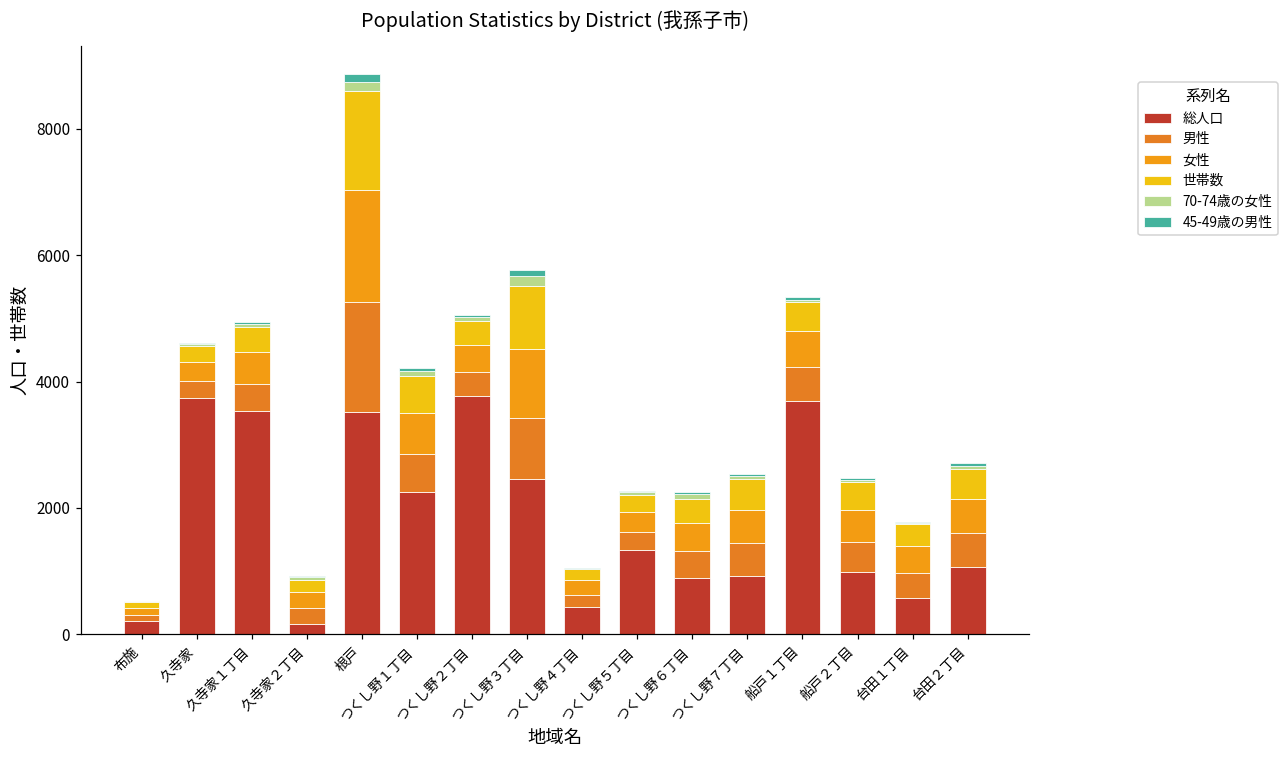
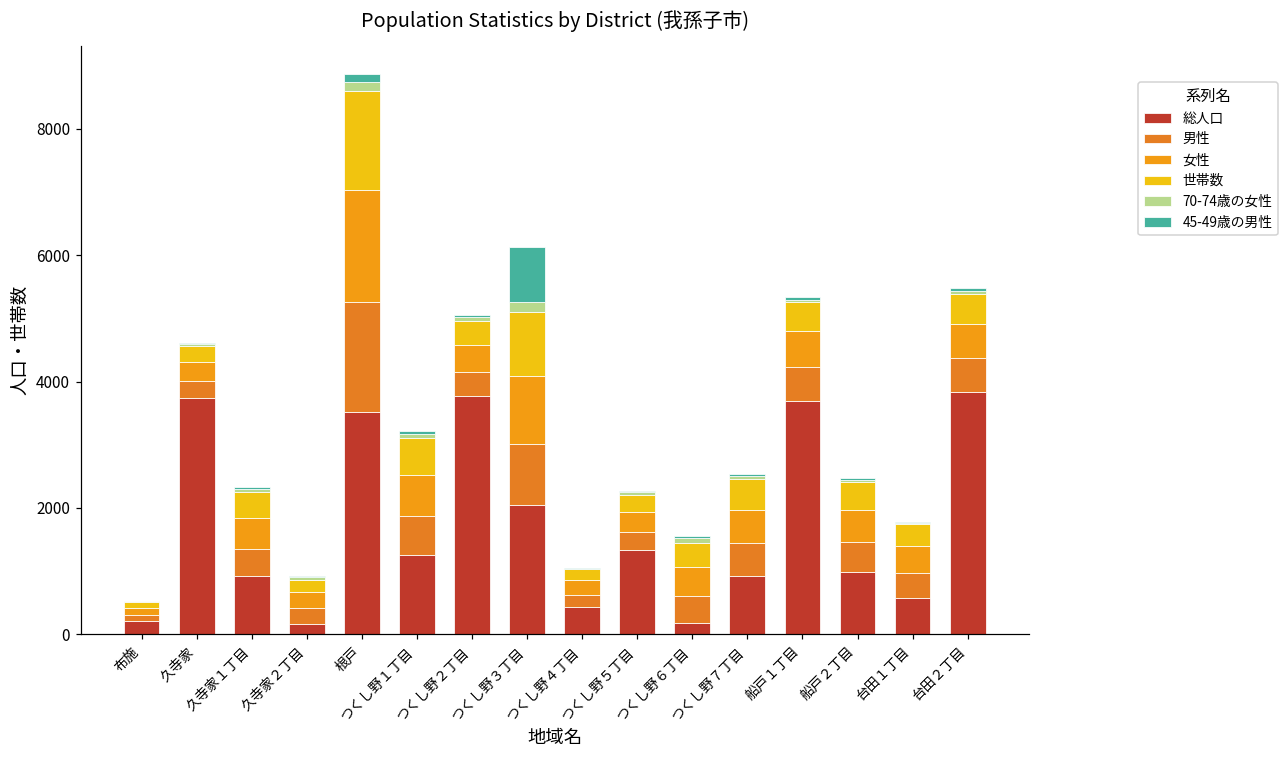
総人口, 久寺家１丁目: 3500 -> 900
総人口, つくし野１丁目: 2200 -> 1300
総人口, つくし野３丁目: 2500 -> 2000
45-49歳の男性, つくし野３丁目: 100 -> 900
総人口, つくし野６丁目: 900 -> 200
総人口, 台田２丁目: 1100 -> 3800
